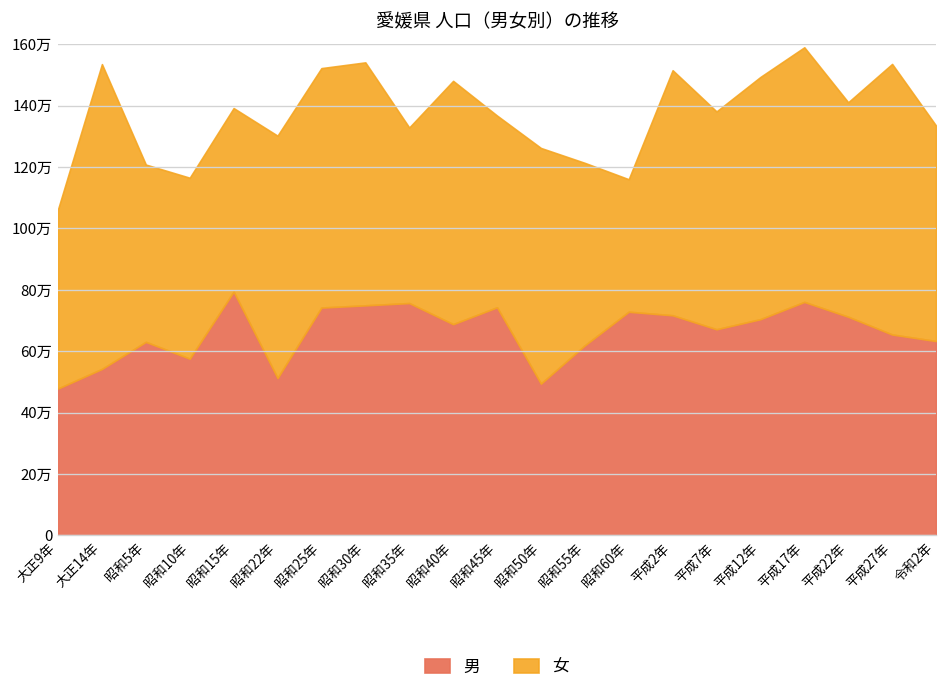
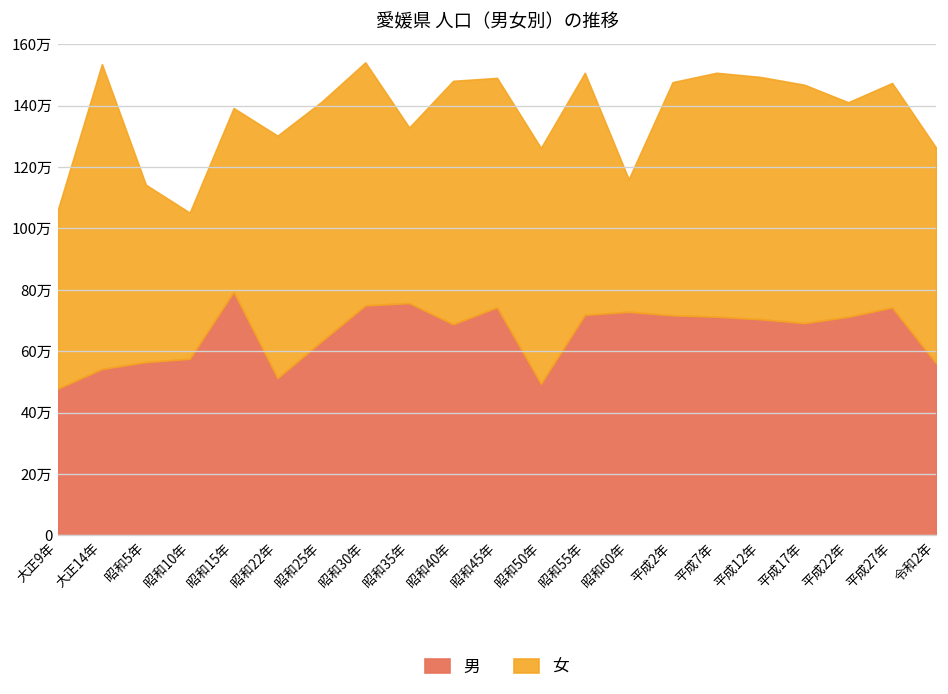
男, 昭和5年: 63万 -> 56万
女, 昭和10年: 59万 -> 48万
男, 昭和25年: 74万 -> 63万
女, 昭和45年: 62万 -> 75万
男, 昭和55年: 62万 -> 72万
女, 昭和55年: 59万 -> 79万
女, 平成2年: 80万 -> 76万
男, 平成7年: 67万 -> 71万
女, 平成7年: 71万 -> 79万
男, 平成17年: 76万 -> 69万
女, 平成17年: 83万 -> 78万
男, 平成27年: 65万 -> 74万
女, 平成27年: 88万 -> 73万
男, 令和2年: 63万 -> 56万
